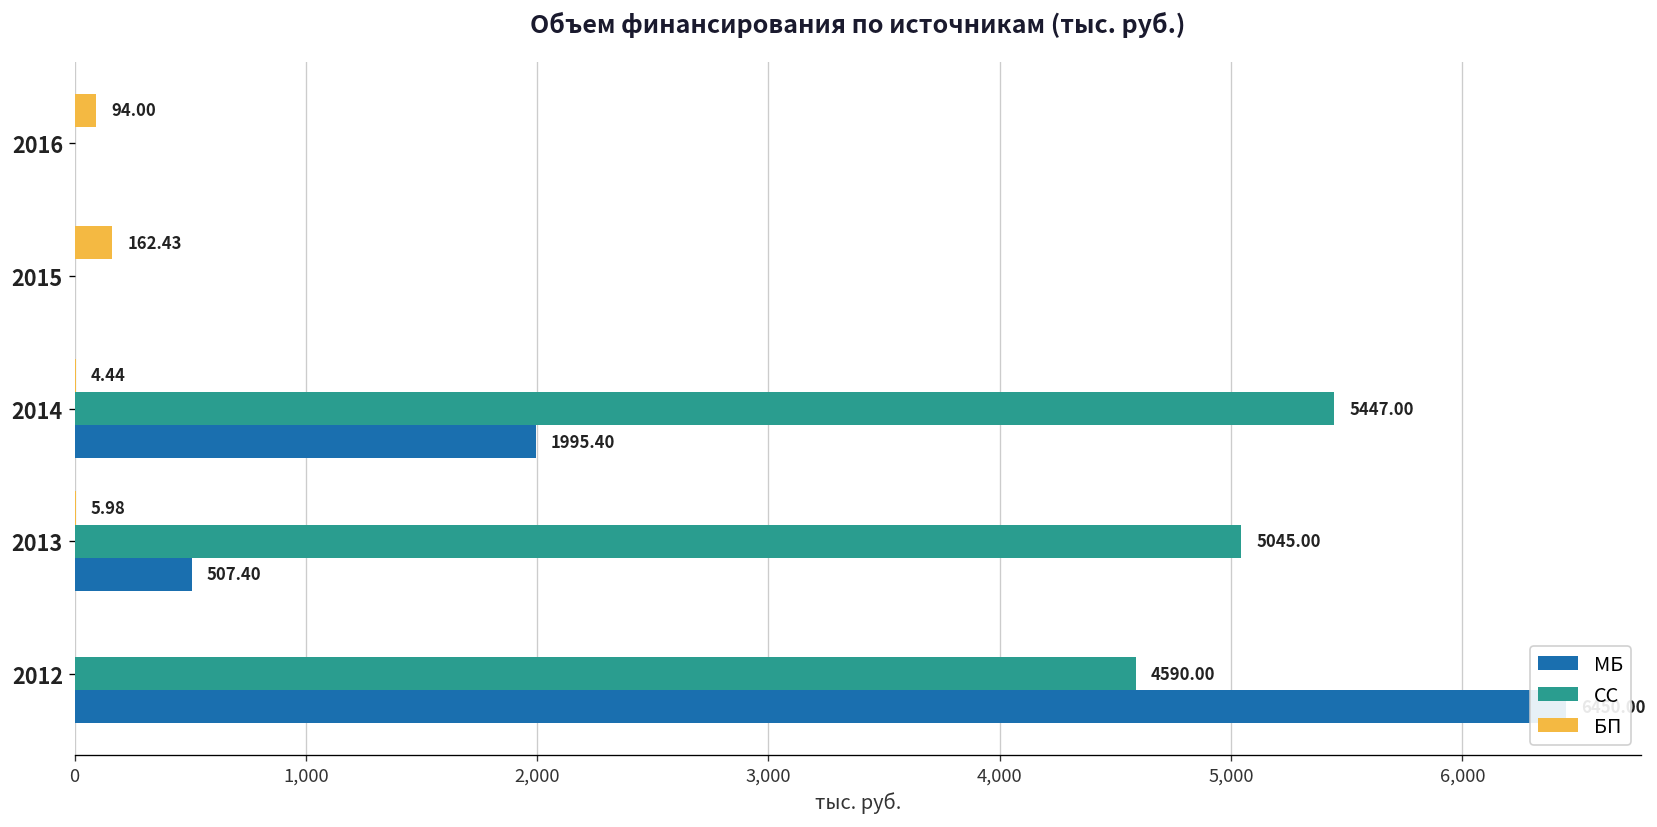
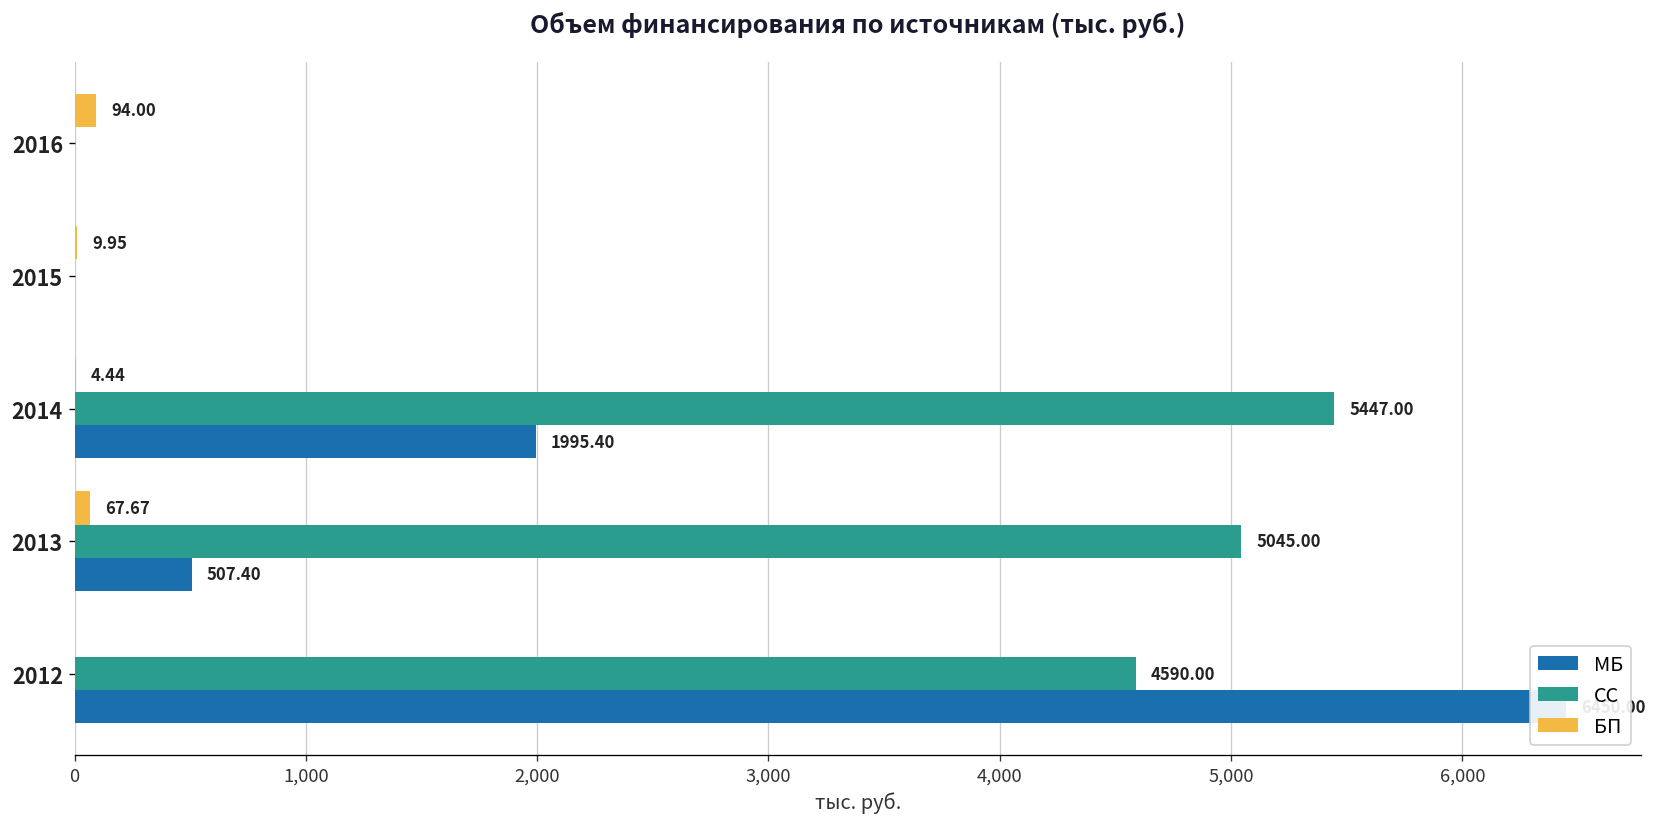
БП, 2015: 162.43 -> 9.95
БП, 2013: 5.98 -> 67.67
